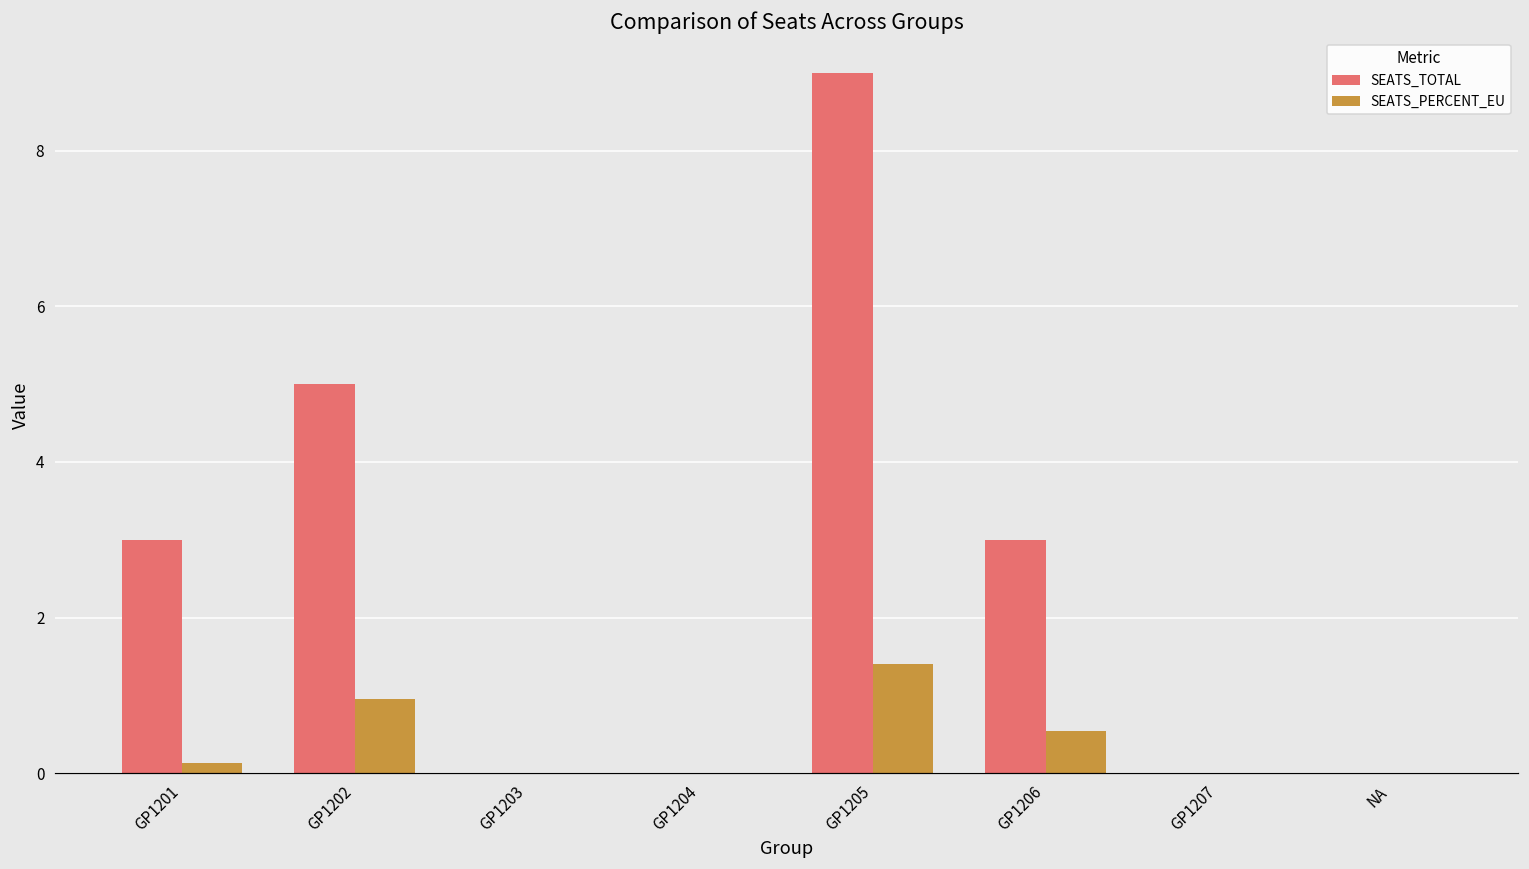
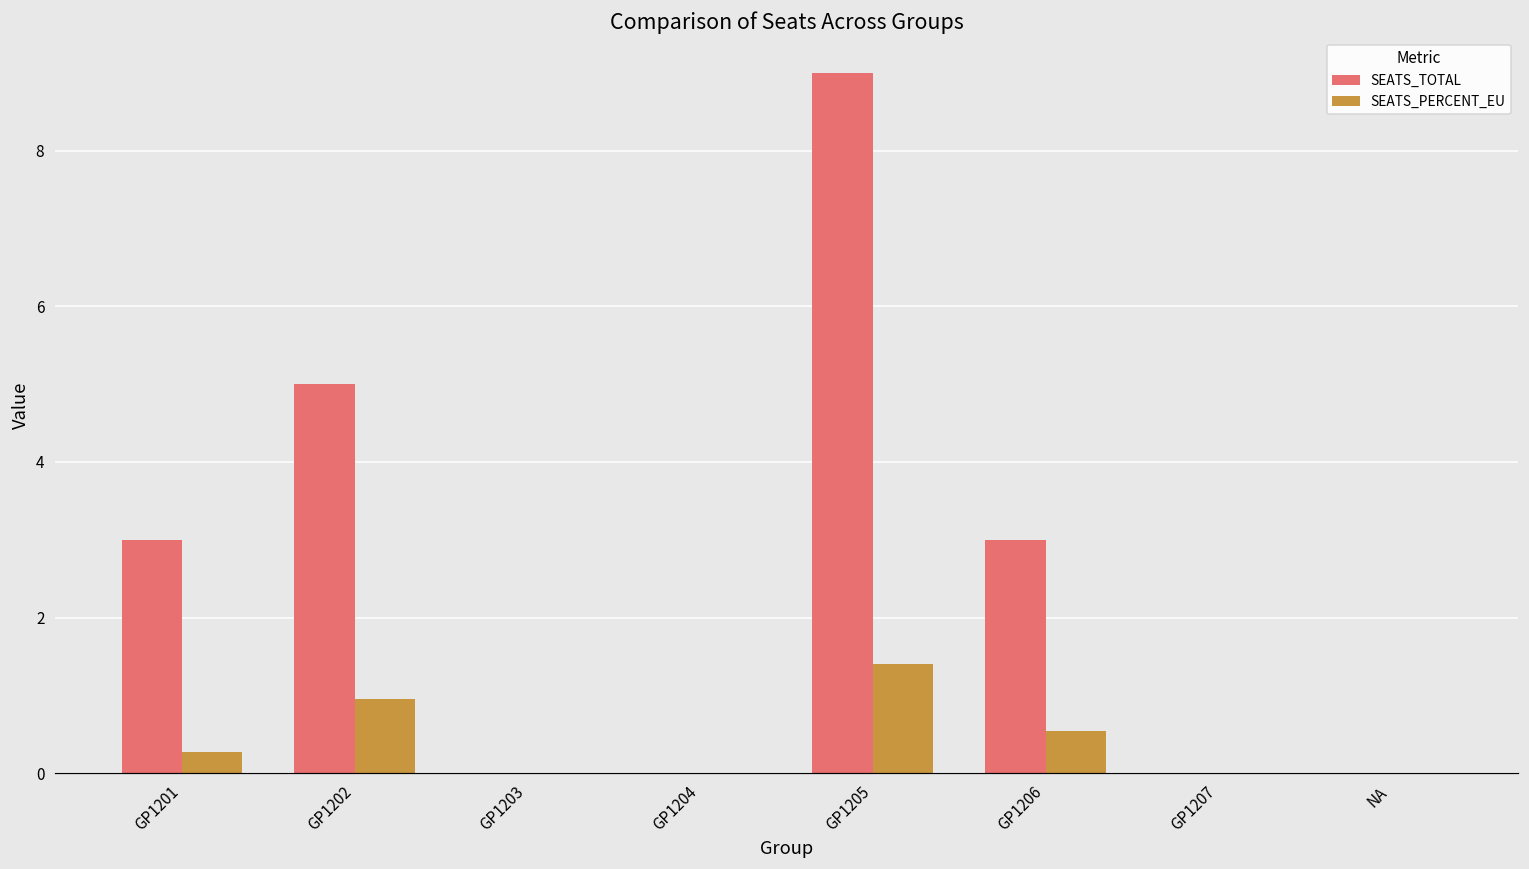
SEATS_PERCENT_EU, GP1201: 0.1 -> 0.3
